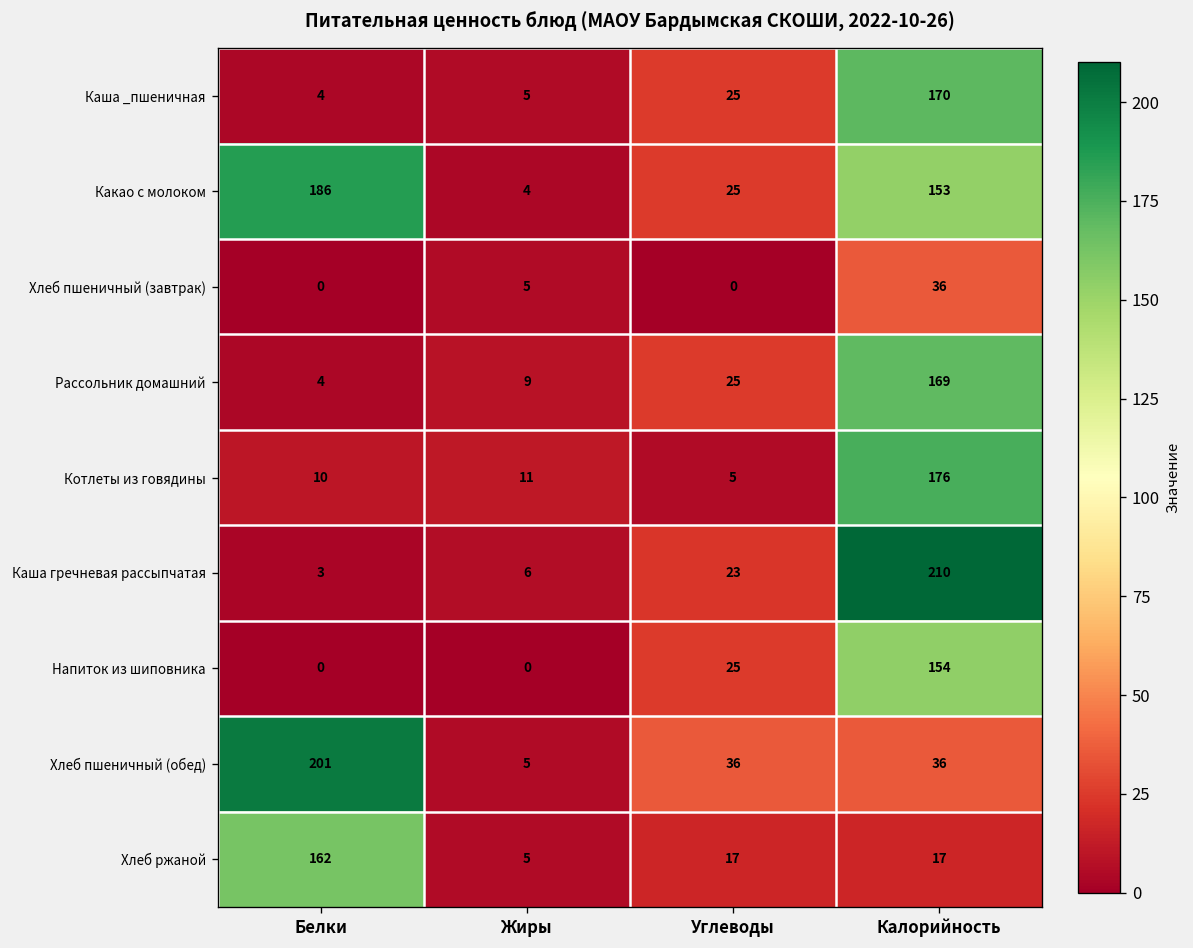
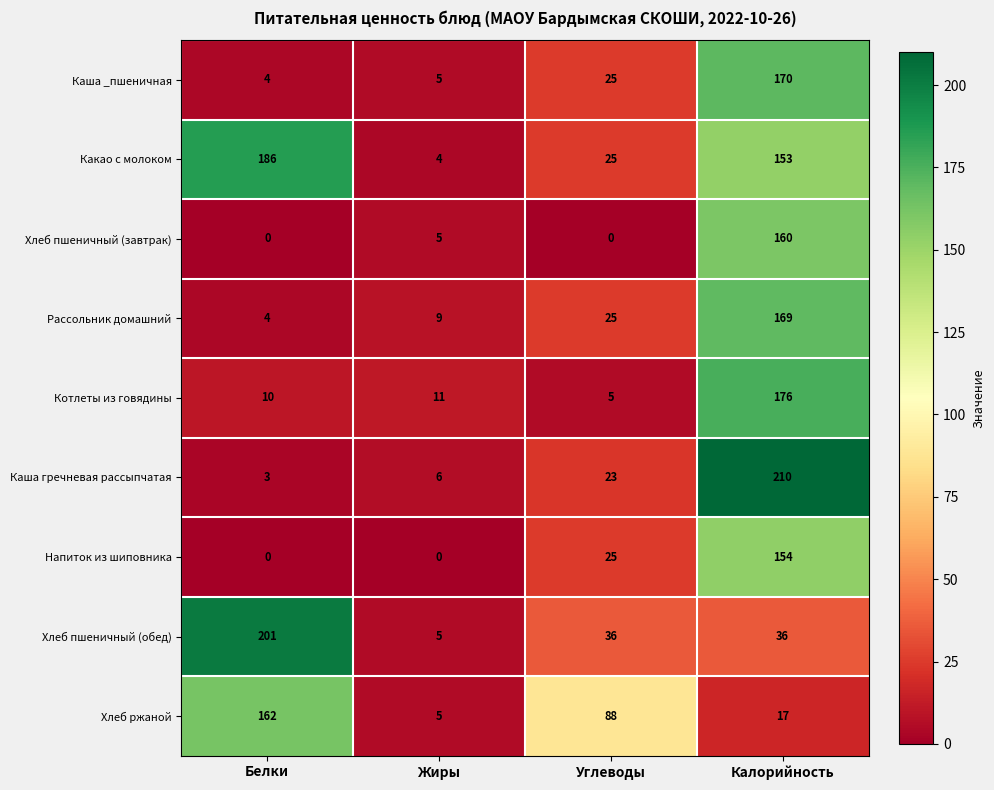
Хлеб пшеничный (завтрак), Калорийность: 36 -> 160
Хлеб ржаной, Углеводы: 17 -> 88
